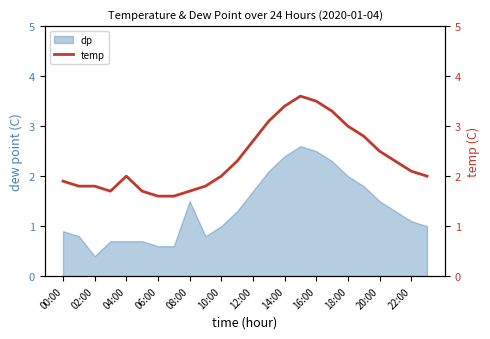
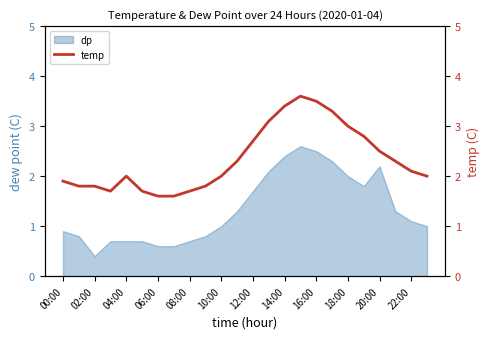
dp, 08:00: 1.5 -> 0.7
dp, 20:00: 1.5 -> 2.2
